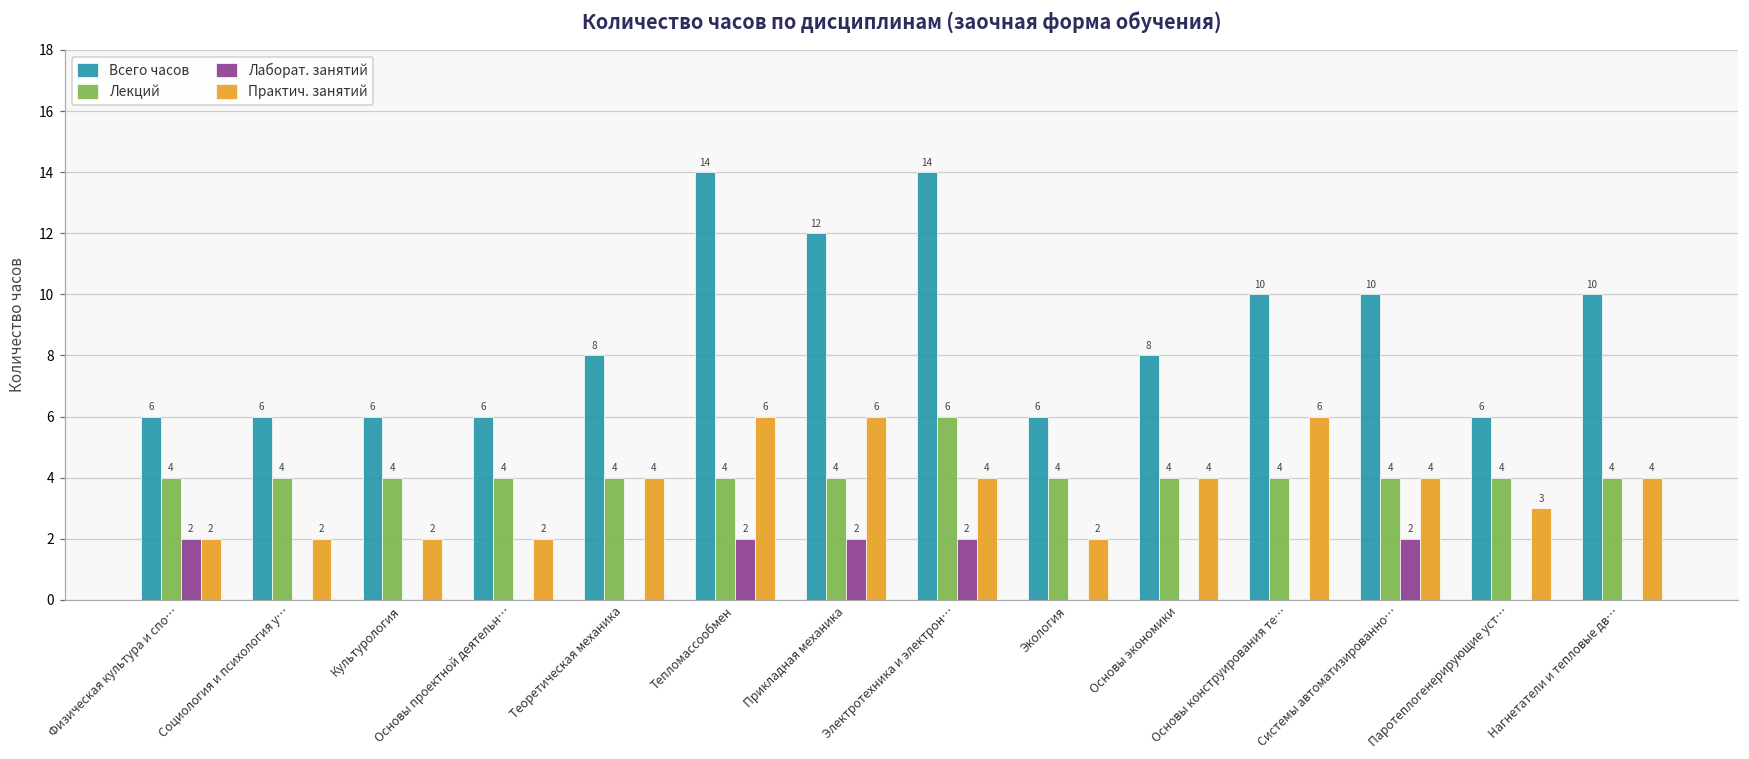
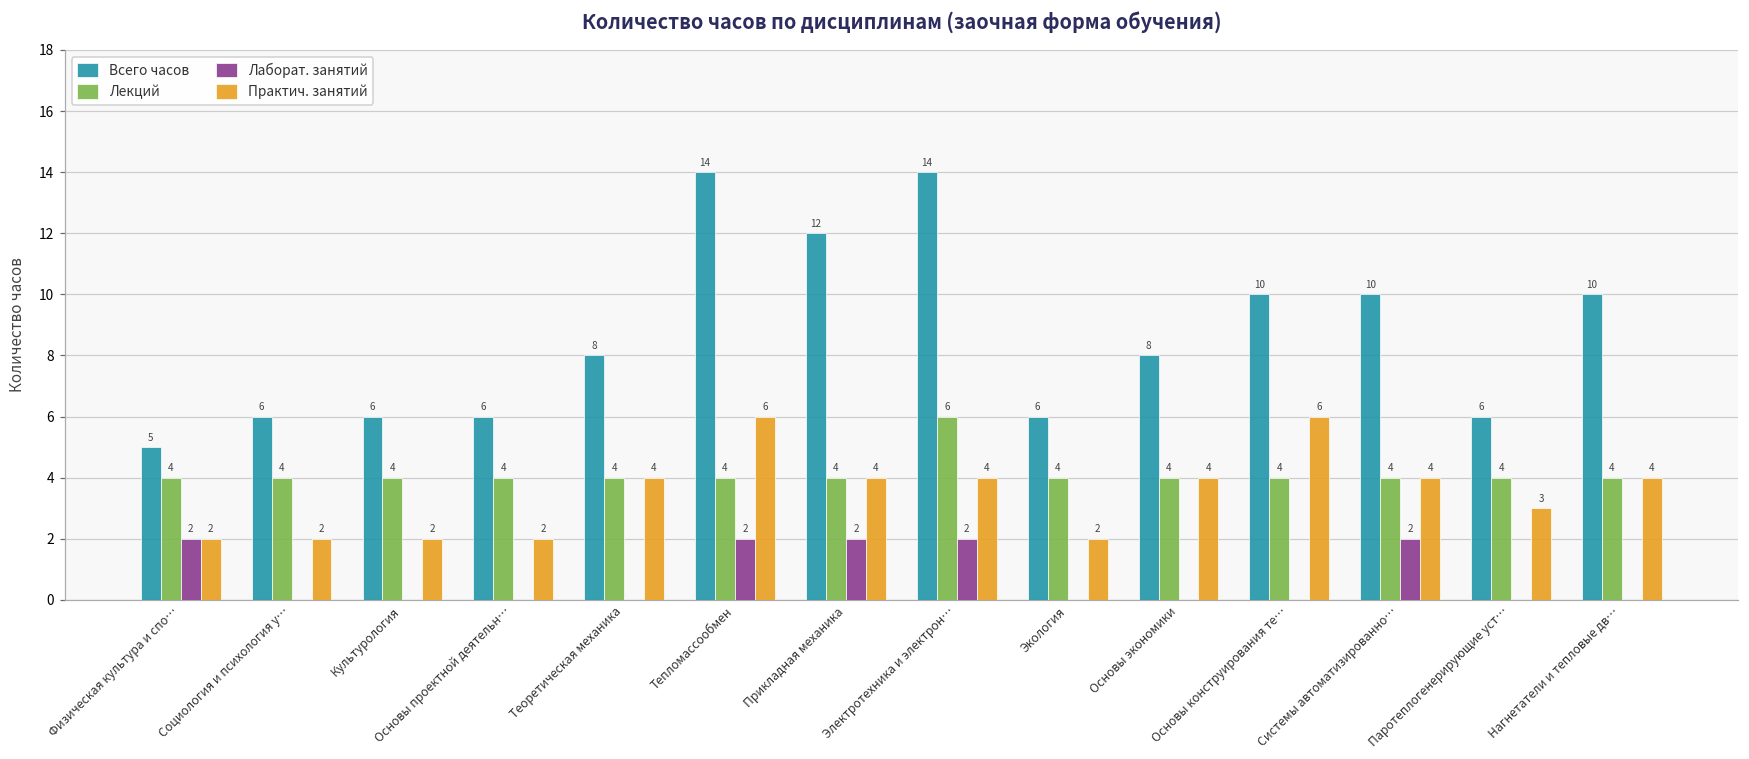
Всего часов, Физическая культура и спо…: 6 -> 5
Практич. занятий, Прикладная механика: 6 -> 4
